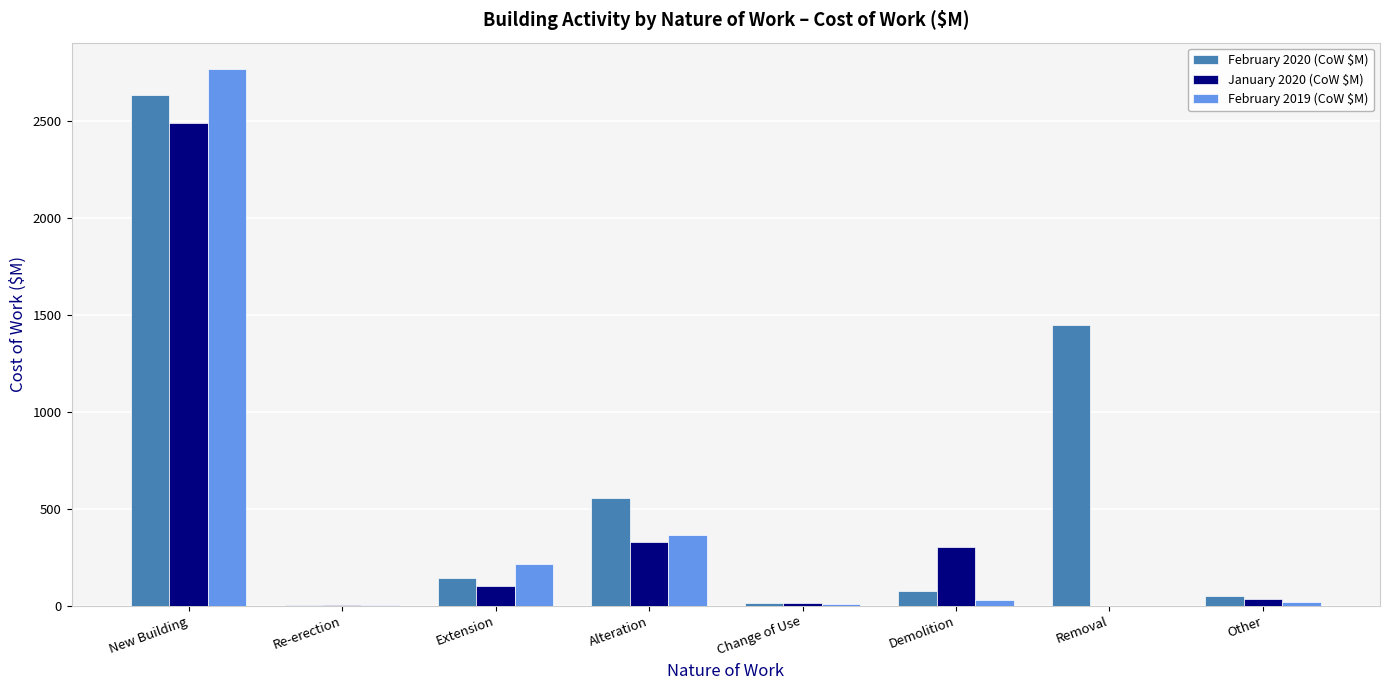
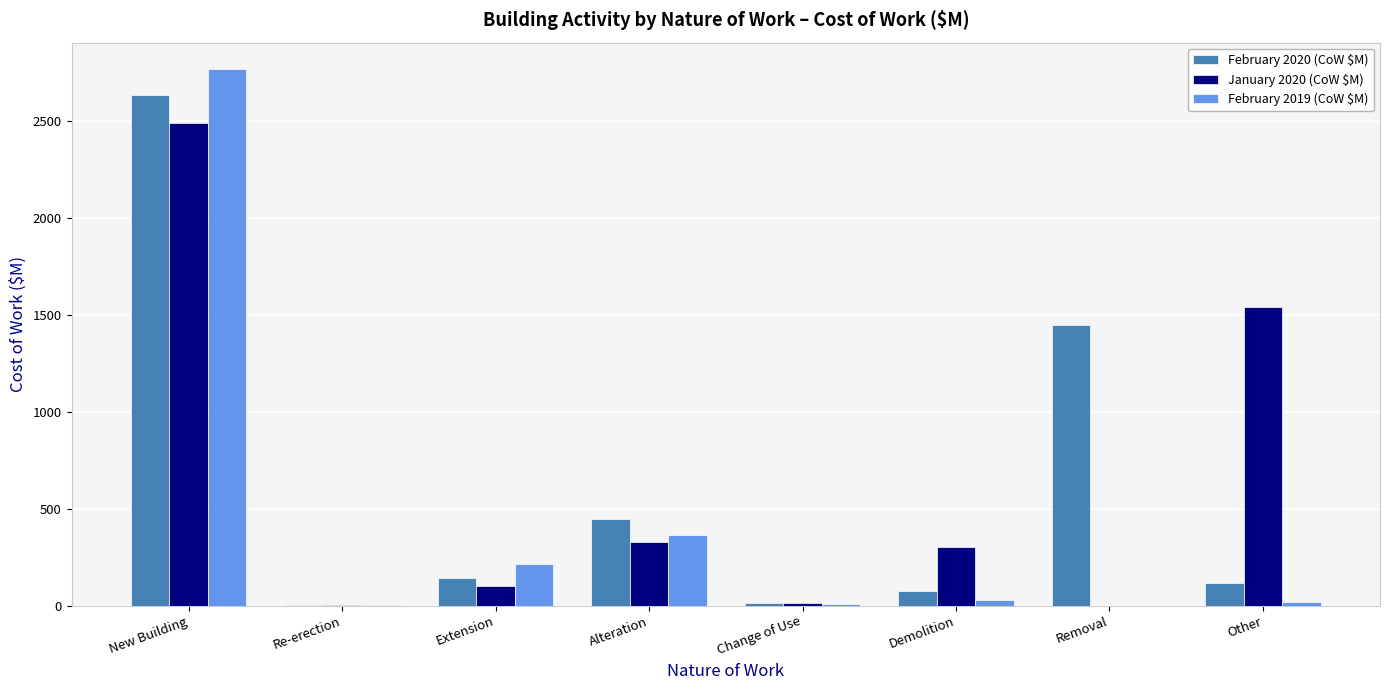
February 2020 (CoW $M), Alteration: 560 -> 450
February 2020 (CoW $M), Other: 50 -> 110
January 2020 (CoW $M), Other: 30 -> 1540
